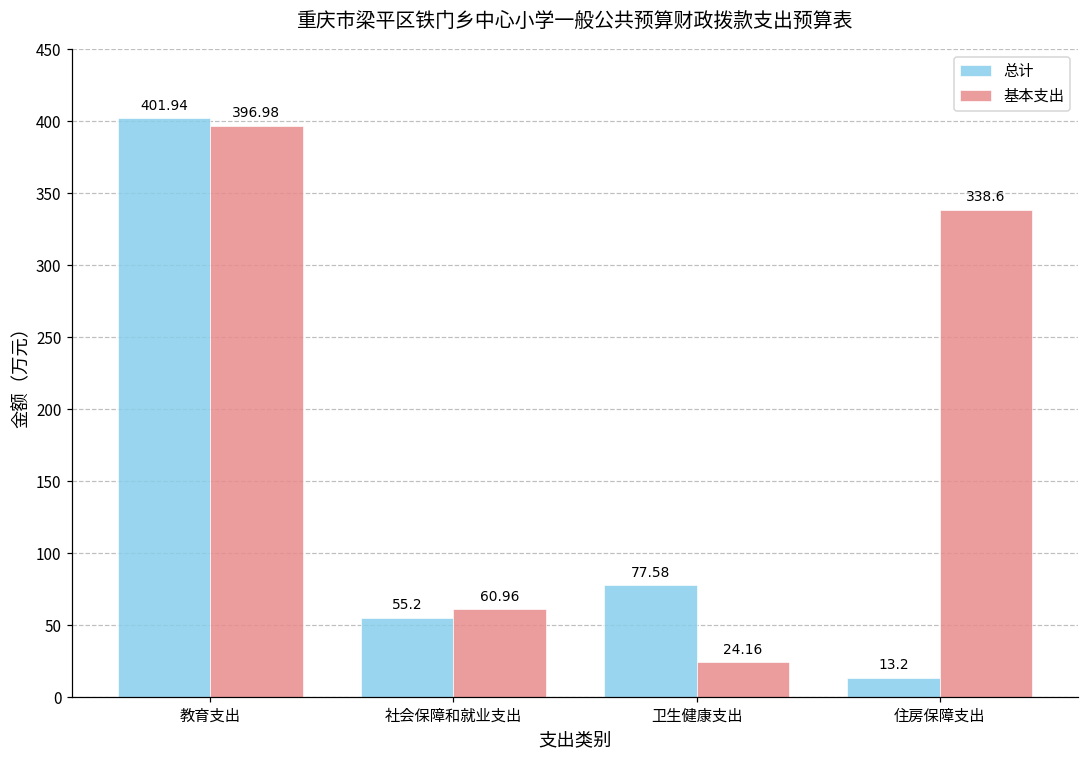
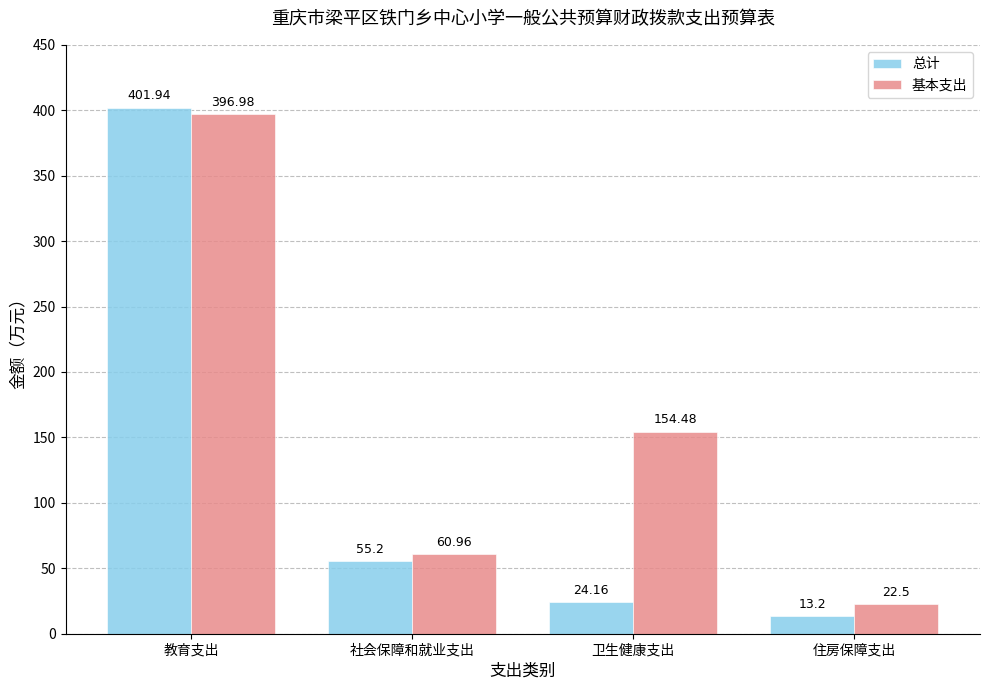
总计, 卫生健康支出: 77.58 -> 24.16
基本支出, 卫生健康支出: 24.16 -> 154.48
基本支出, 住房保障支出: 338.6 -> 22.5
